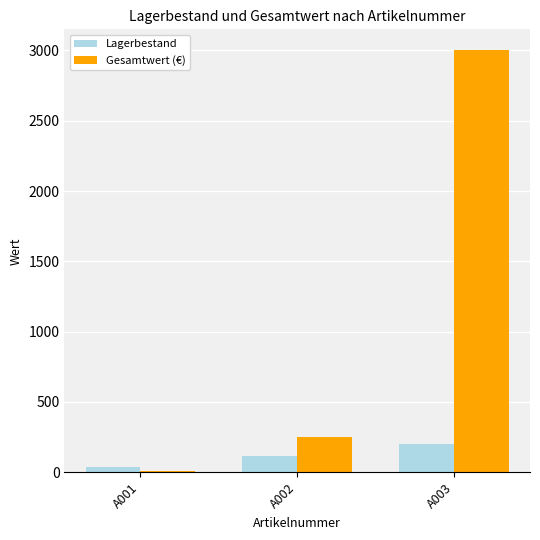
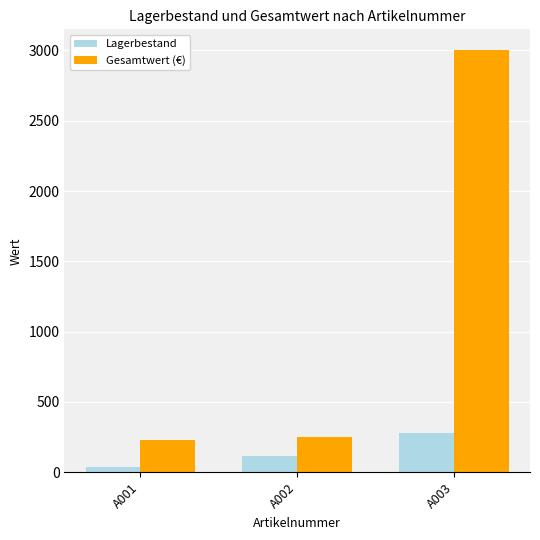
Gesamtwert (€), A001: 10 -> 230
Lagerbestand, A003: 200 -> 280
